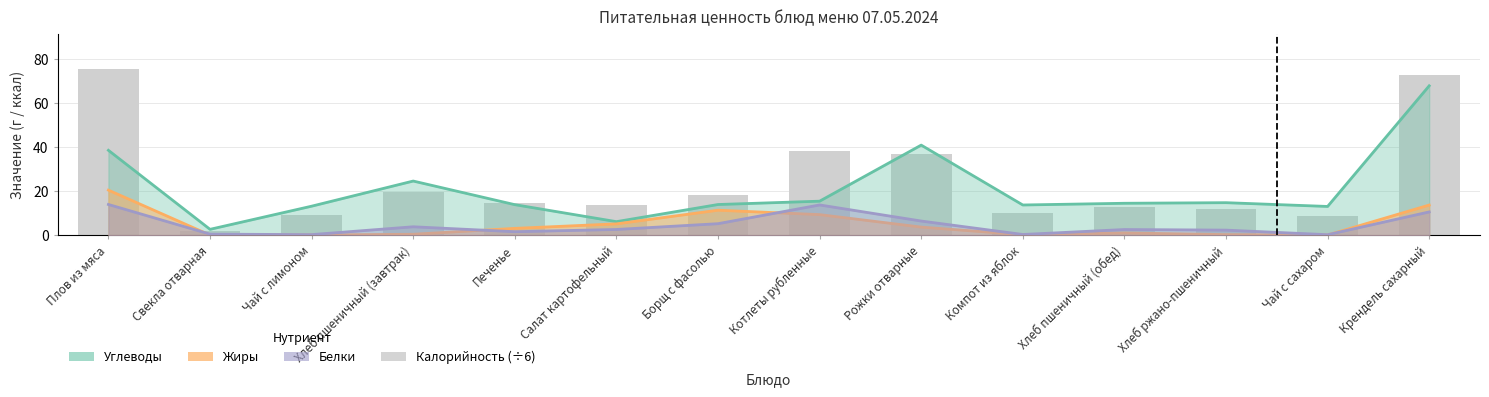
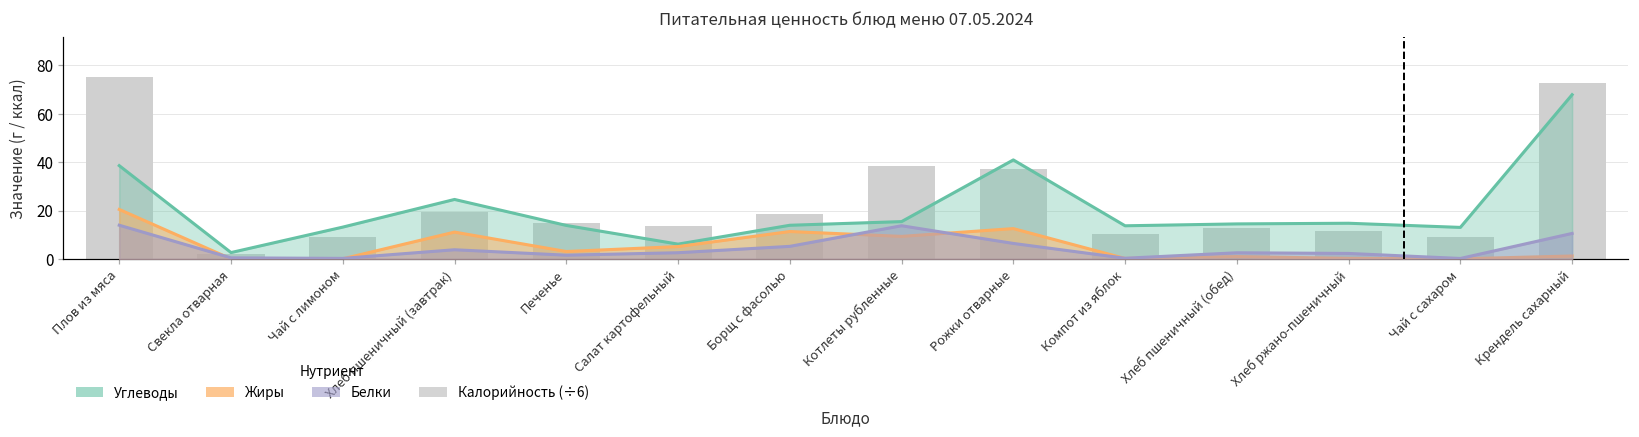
Жиры, Хлеб пшеничный (завтрак): 0 -> 11
Жиры, Рожки отварные: 4 -> 13
Жиры, Крендель сахарный: 14 -> 1
